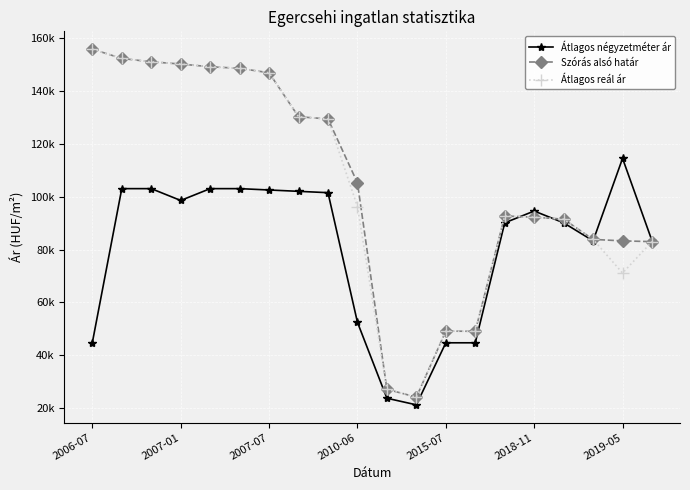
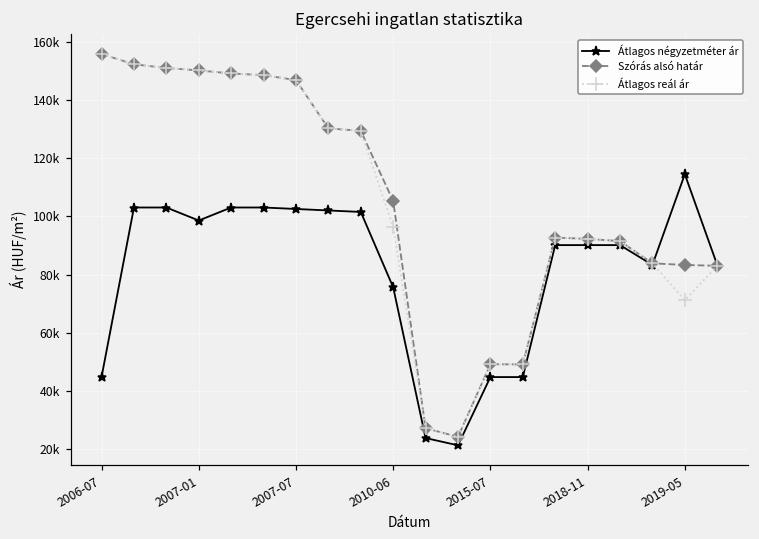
Átlagos négyzetméter ár, 2010-06: 53000 -> 76000
Átlagos négyzetméter ár, 2018-11: 95000 -> 90000
